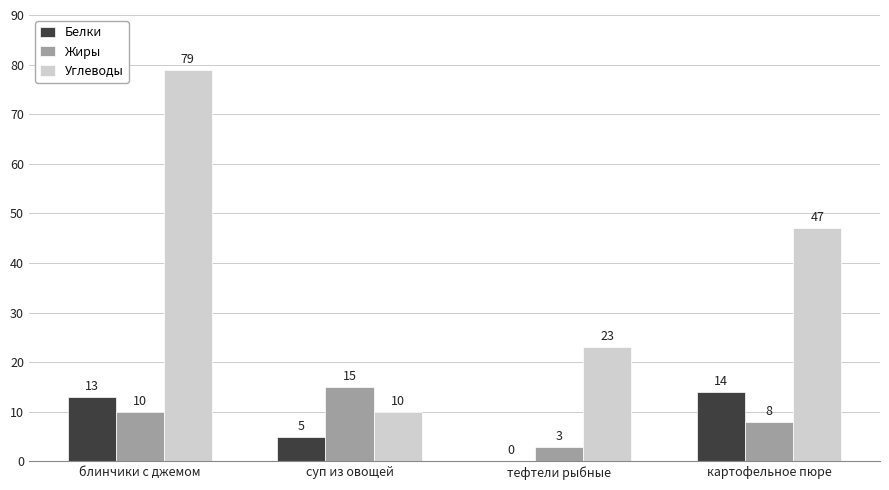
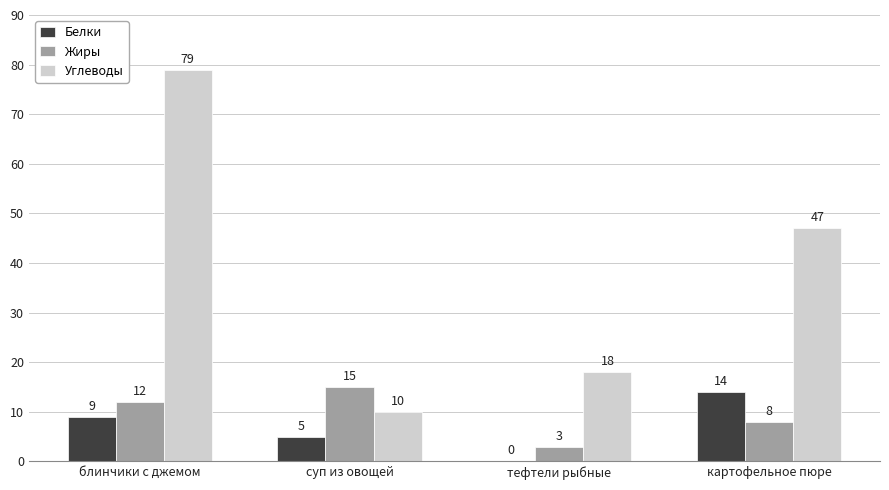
Белки, блинчики с джемом: 13 -> 9
Жиры, блинчики с джемом: 10 -> 12
Углеводы, тефтели рыбные: 23 -> 18
